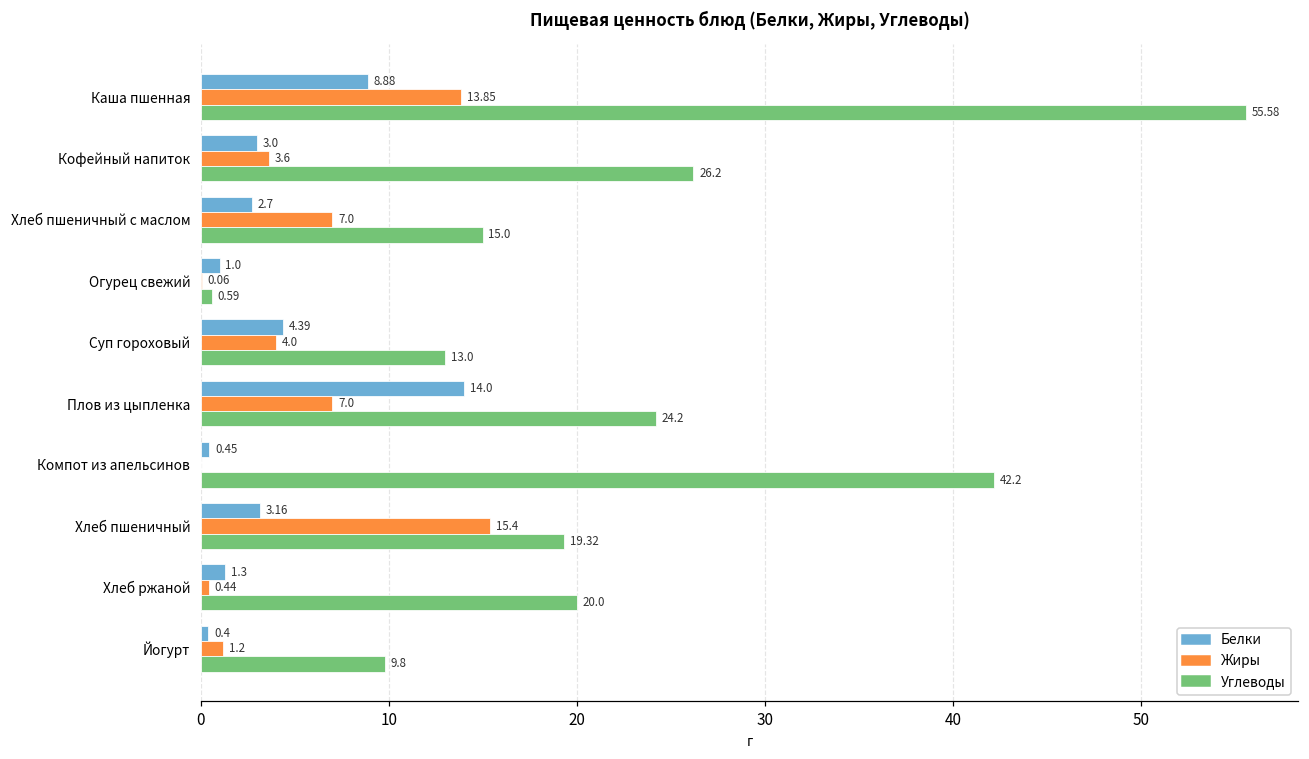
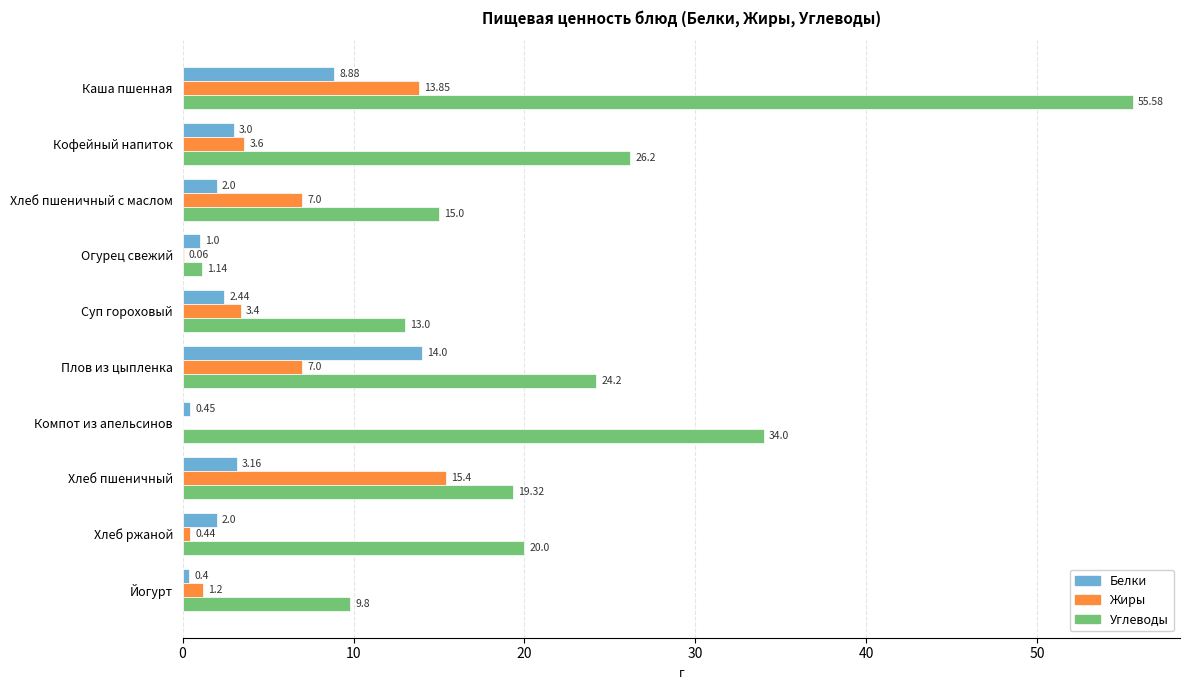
Белки, Хлеб пшеничный с маслом: 2.7 -> 2.0
Углеводы, Огурец свежий: 0.59 -> 1.14
Белки, Суп гороховый: 4.39 -> 2.44
Жиры, Суп гороховый: 4.0 -> 3.4
Углеводы, Компот из апельсинов: 42.2 -> 34.0
Белки, Хлеб ржаной: 1.3 -> 2.0
